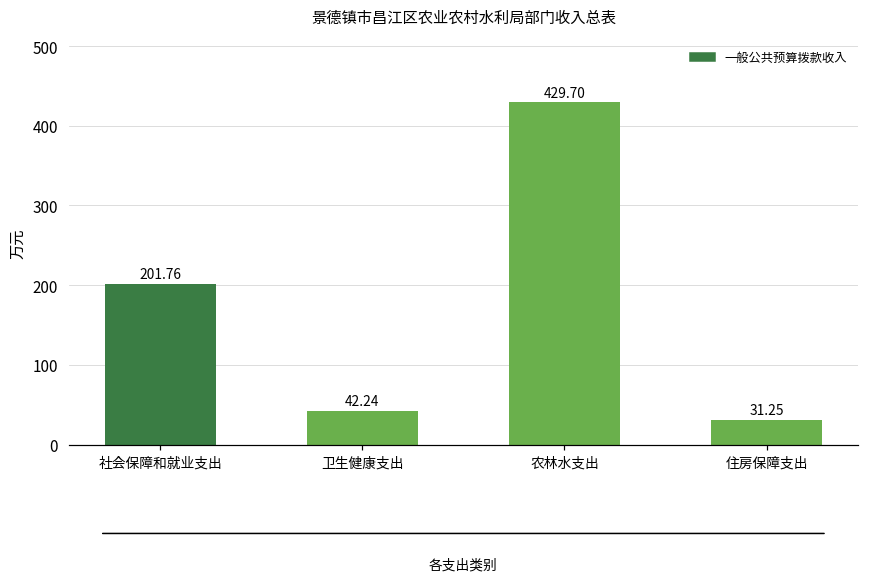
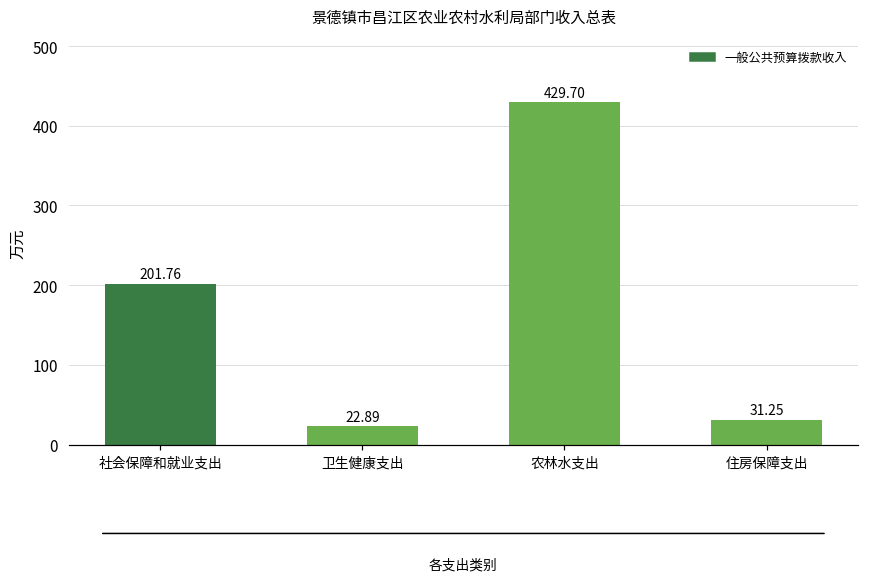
卫生健康支出: 42.24 -> 22.89
